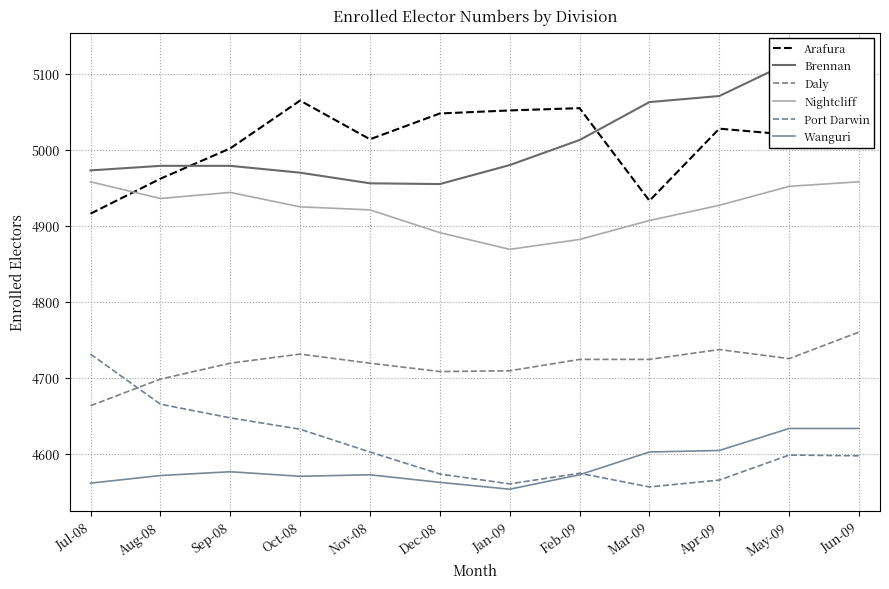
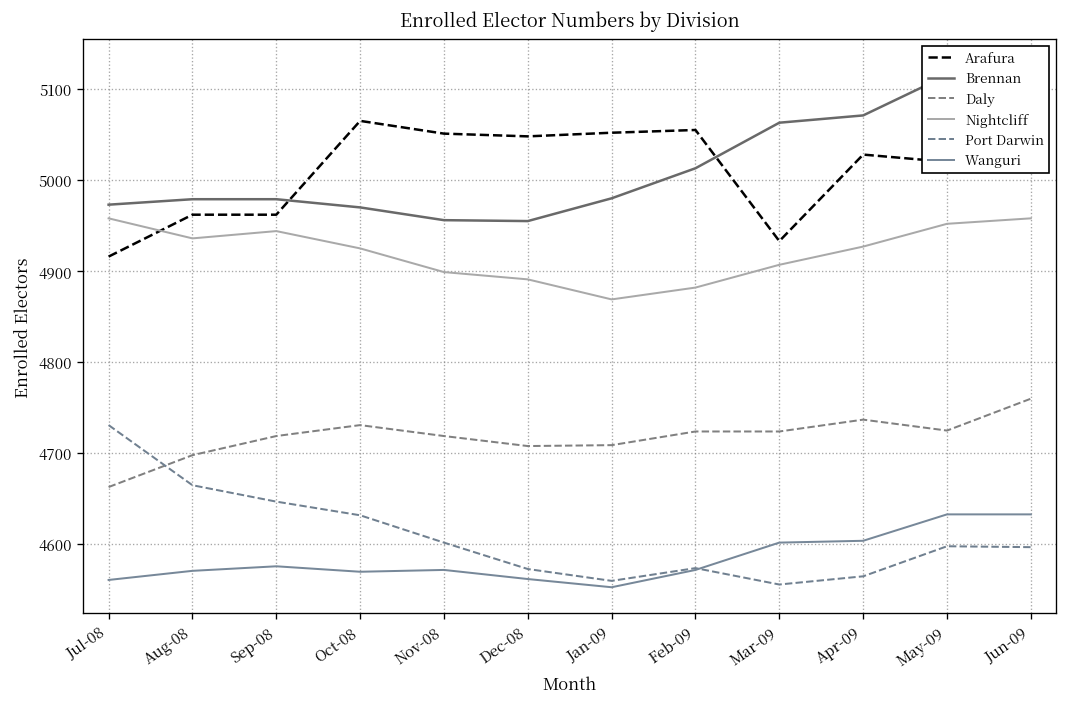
Arafura, Sep-08: 5000 -> 4960
Arafura, Nov-08: 5010 -> 5050
Nightcliff, Nov-08: 4920 -> 4900
